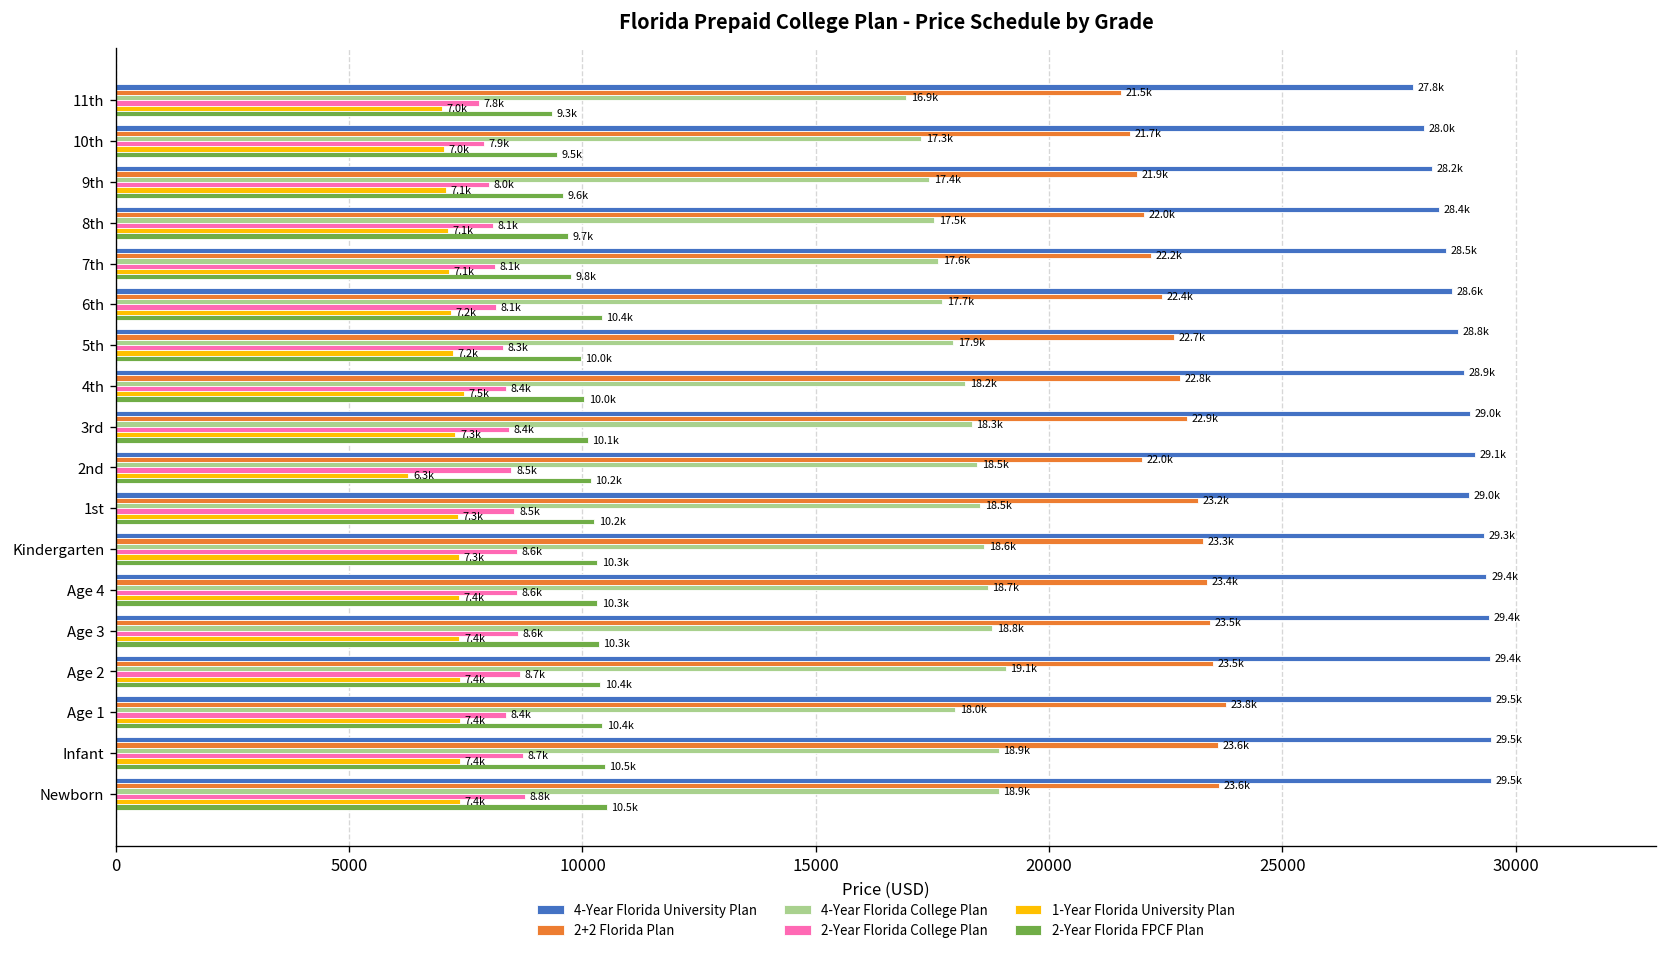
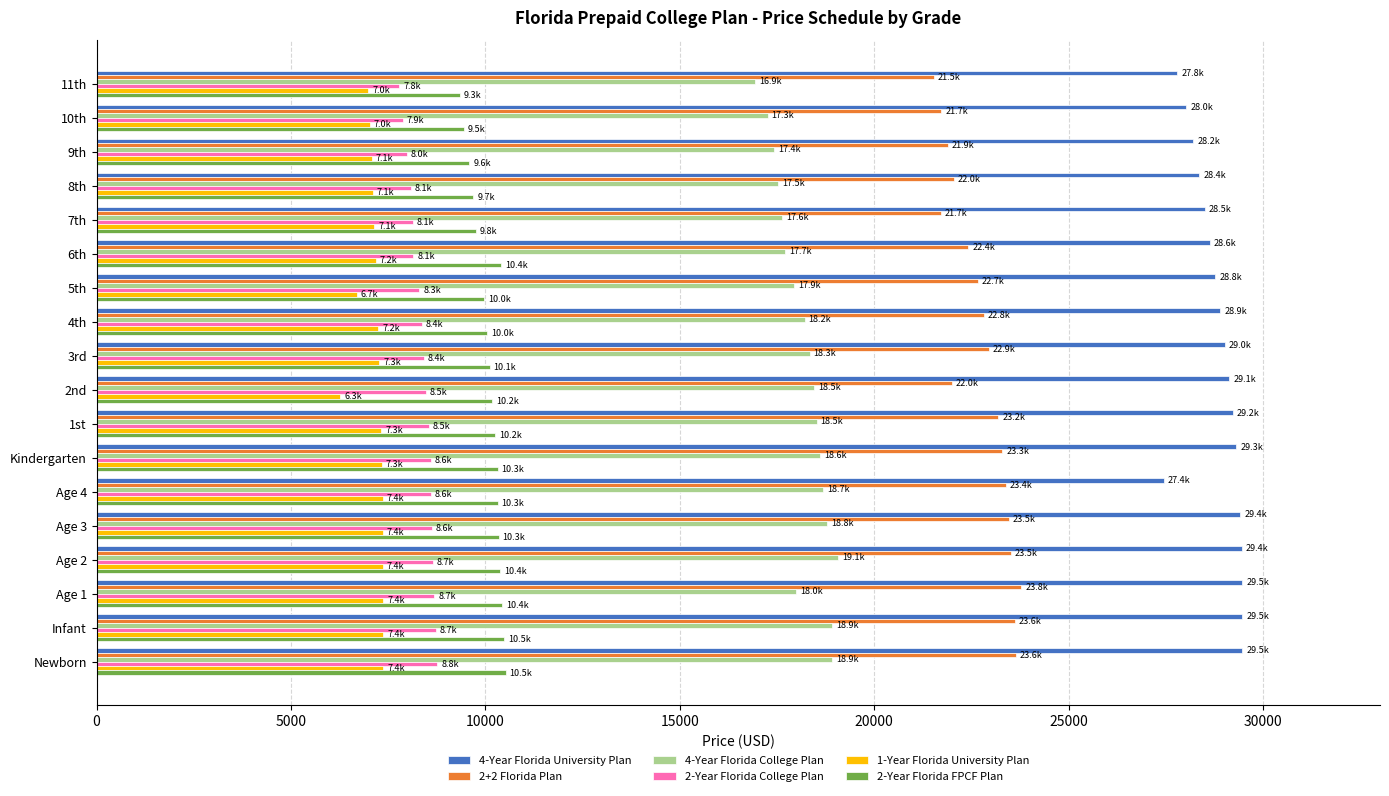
2+2 Florida Plan, 7th: 22.2k -> 21.7k
1-Year Florida University Plan, 5th: 7.2k -> 6.7k
1-Year Florida University Plan, 4th: 7.5k -> 7.2k
4-Year Florida University Plan, 1st: 29.0k -> 29.2k
4-Year Florida University Plan, Age 4: 29.4k -> 27.4k
2-Year Florida College Plan, Age 1: 8.4k -> 8.7k
